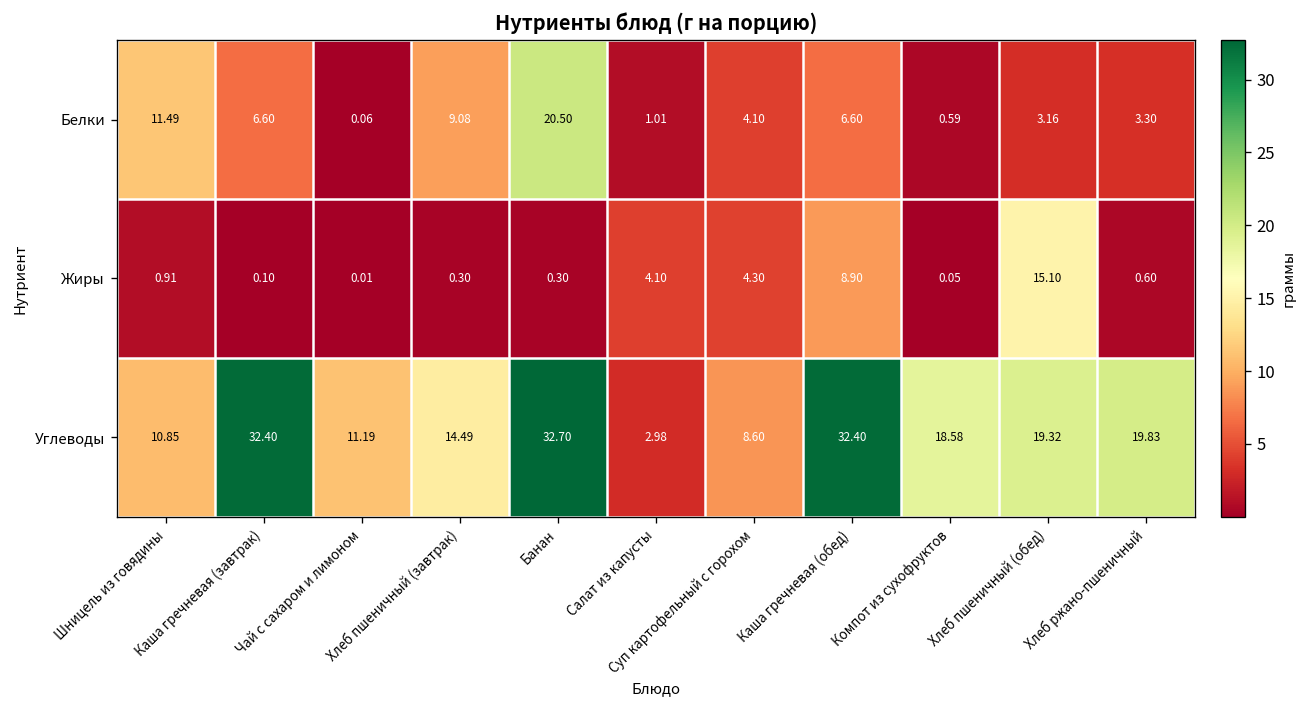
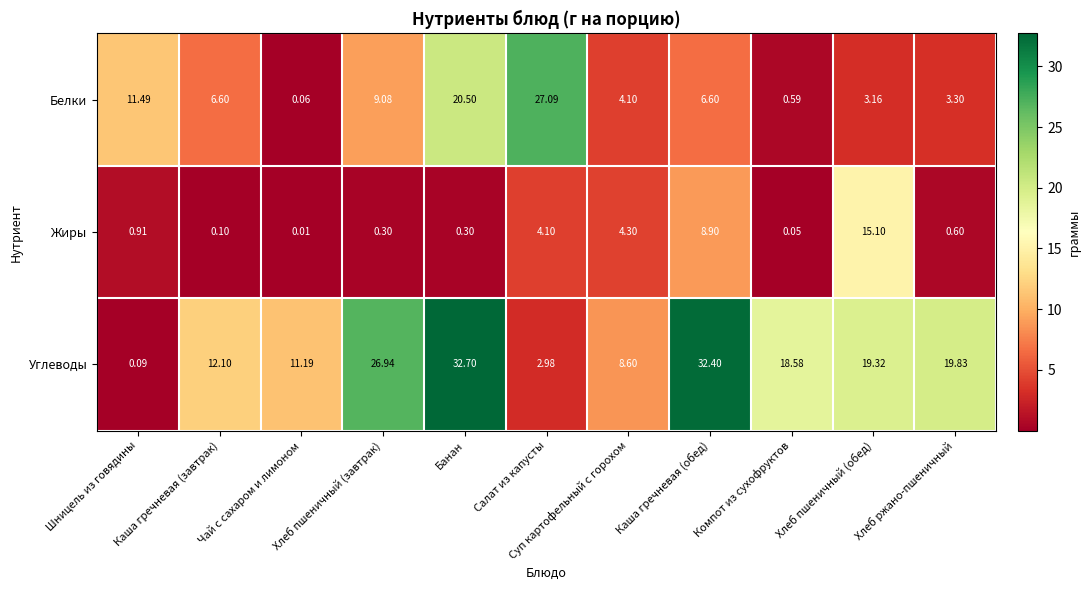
Белки, Салат из капусты: 1.01 -> 27.09
Углеводы, Шницель из говядины: 10.85 -> 0.09
Углеводы, Каша гречневая (завтрак): 32.40 -> 12.10
Углеводы, Хлеб пшеничный (завтрак): 14.49 -> 26.94
